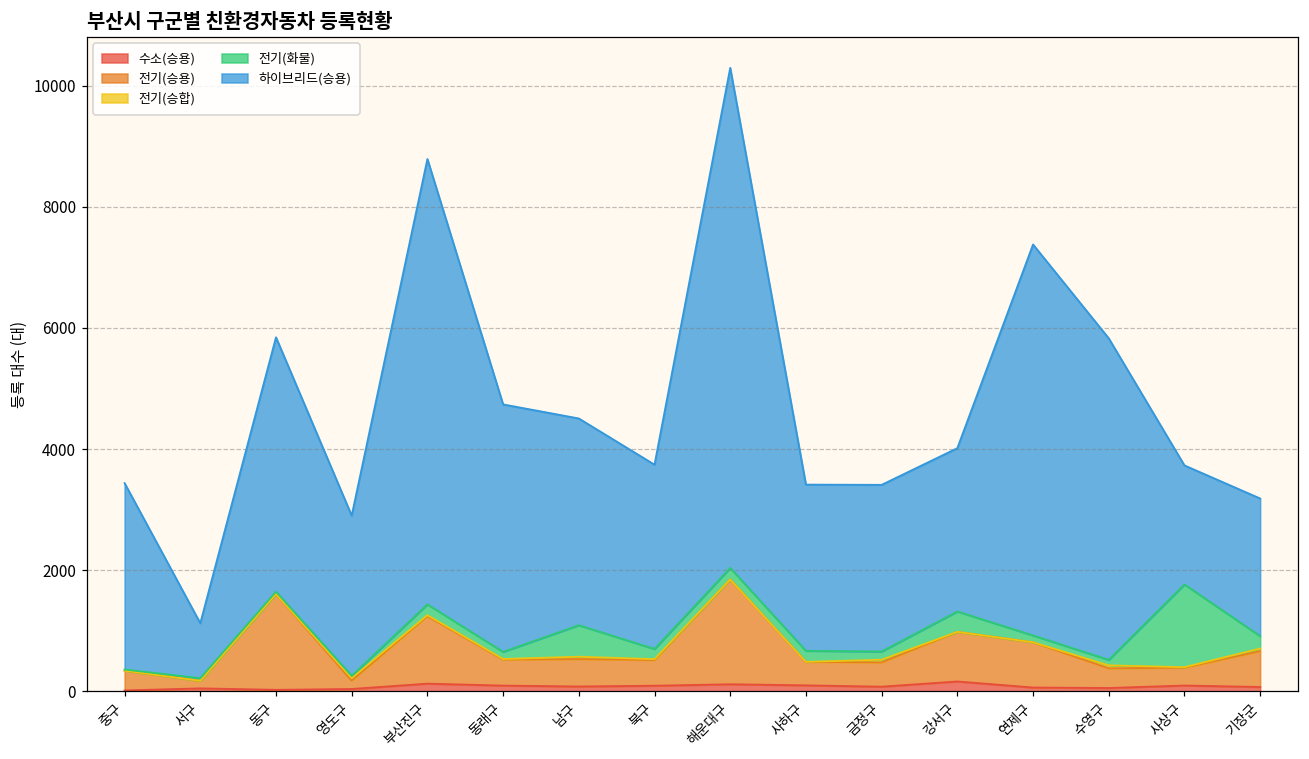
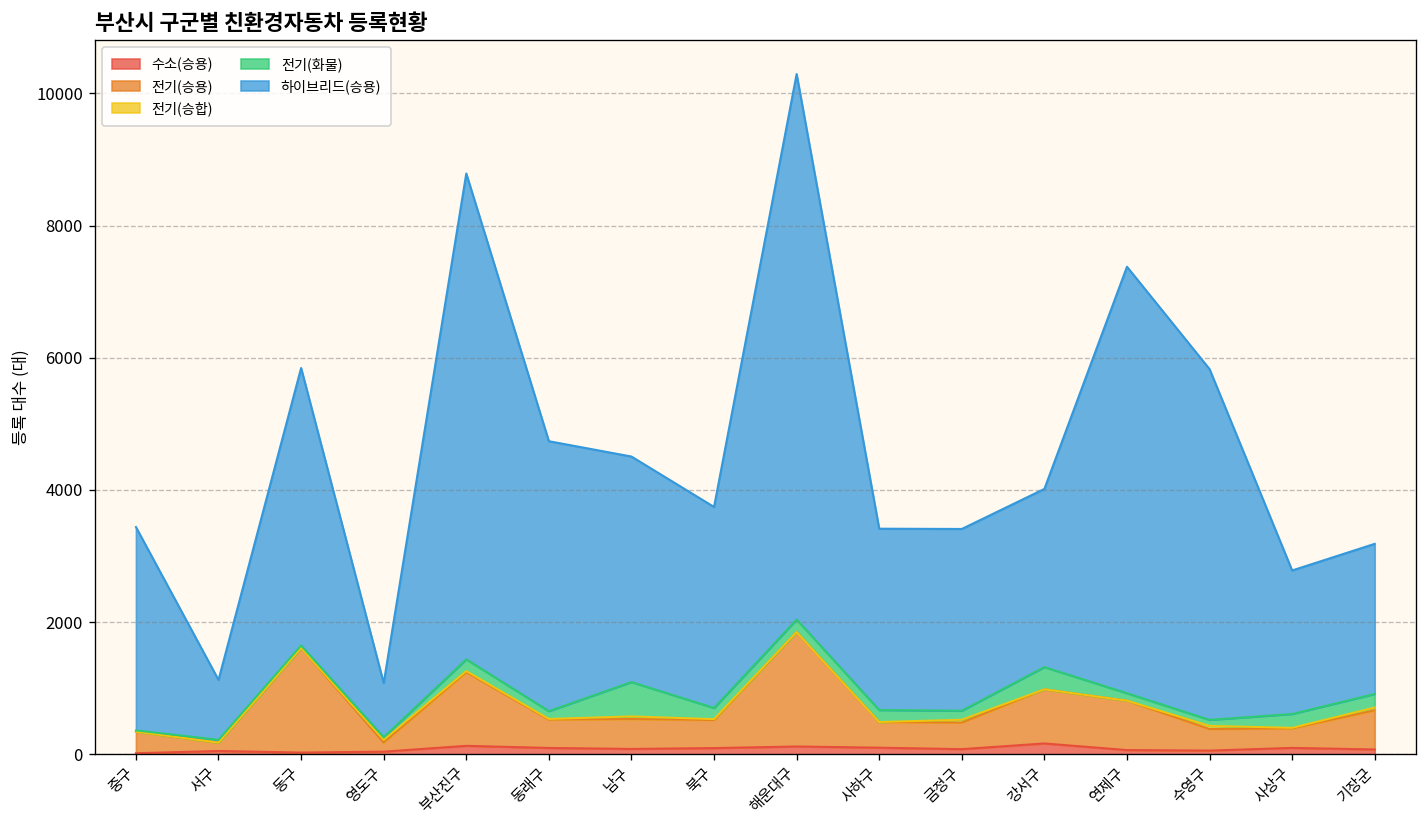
하이브리드(승용), 영도구: 2600 -> 800
전기(화물), 사상구: 1400 -> 200
하이브리드(승용), 사상구: 2000 -> 2200
